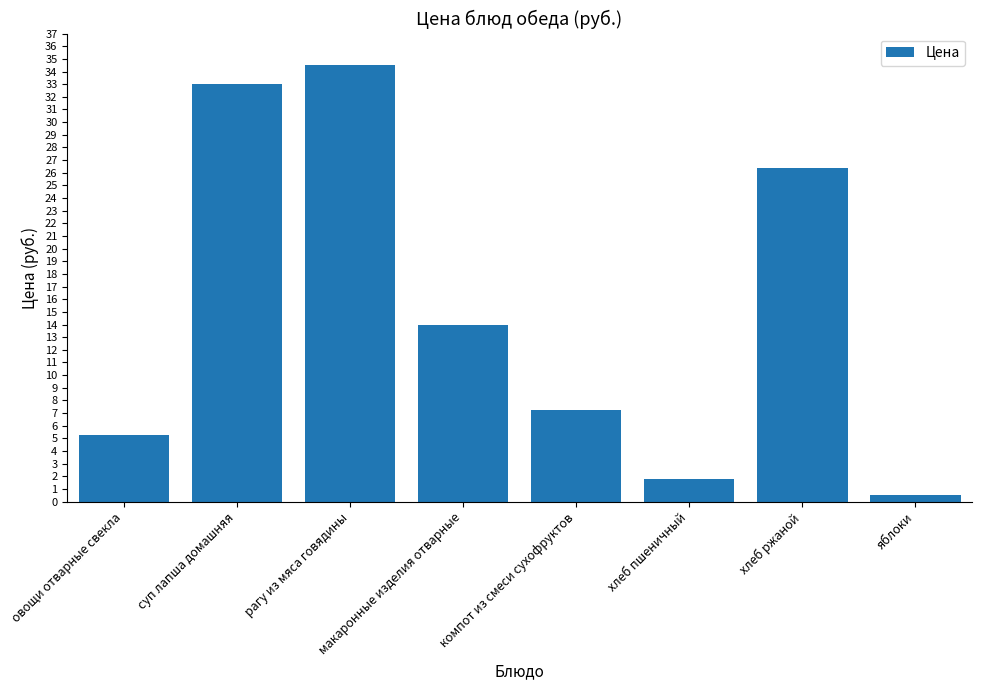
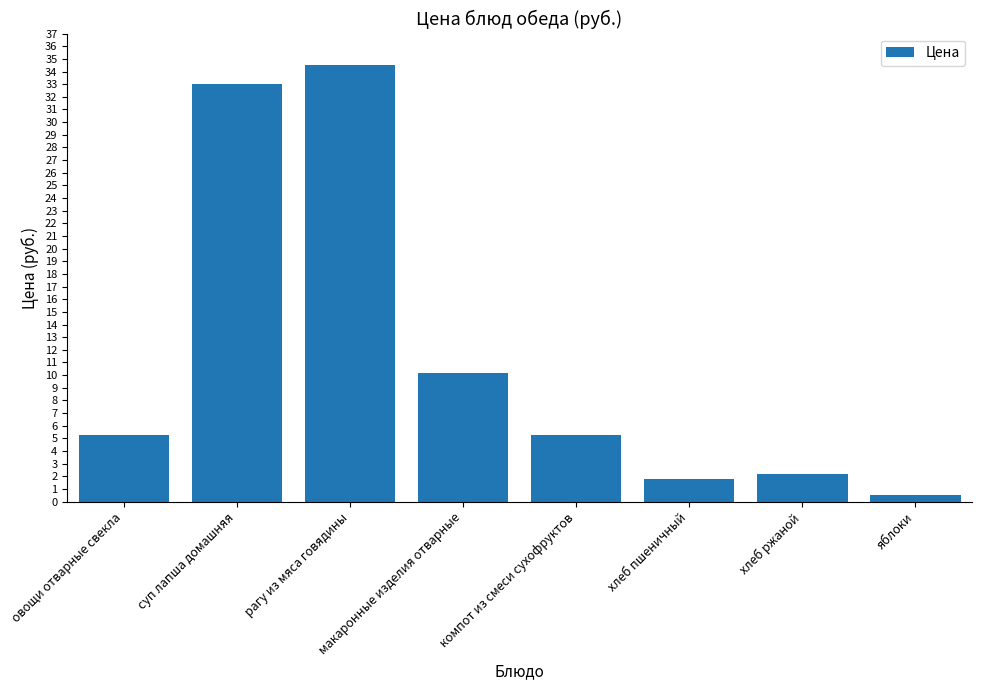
макаронные изделия отварные: 14.0 -> 10.2
компот из смеси сухофруктов: 7.2 -> 5.3
хлеб ржаной: 26.4 -> 2.2
